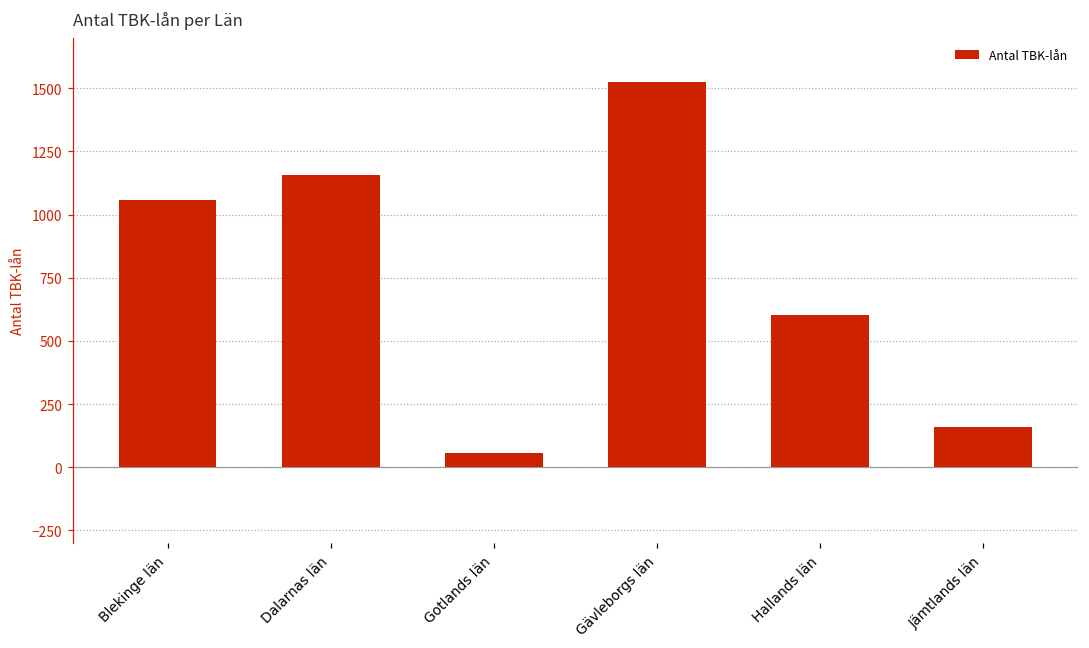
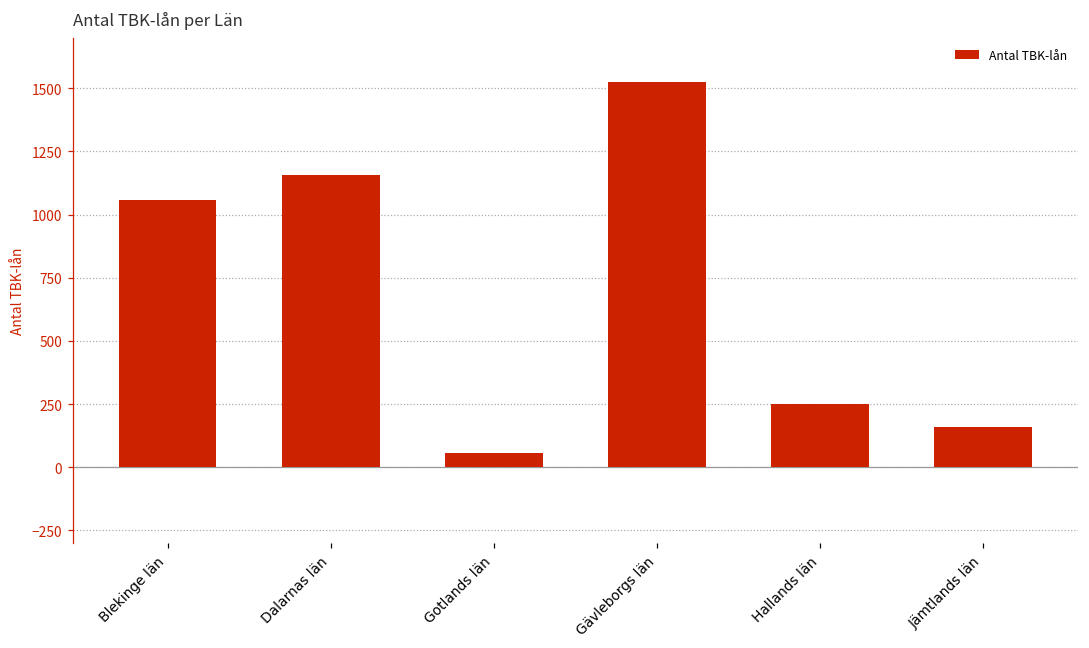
Hallands län: 600 -> 250
